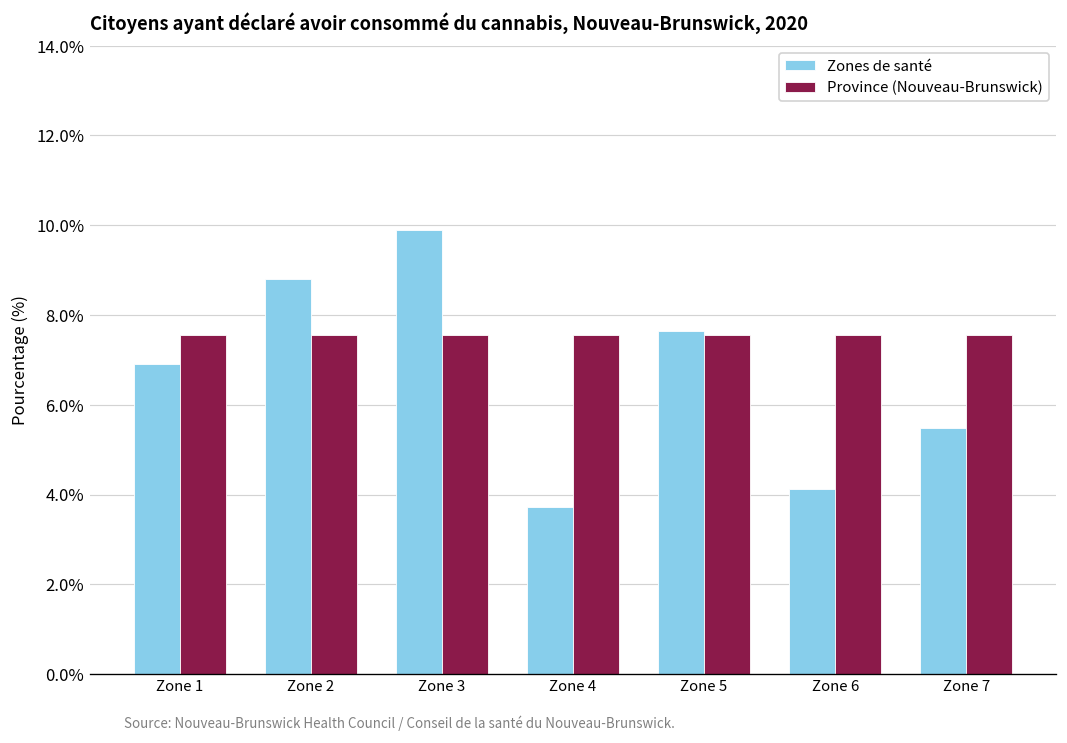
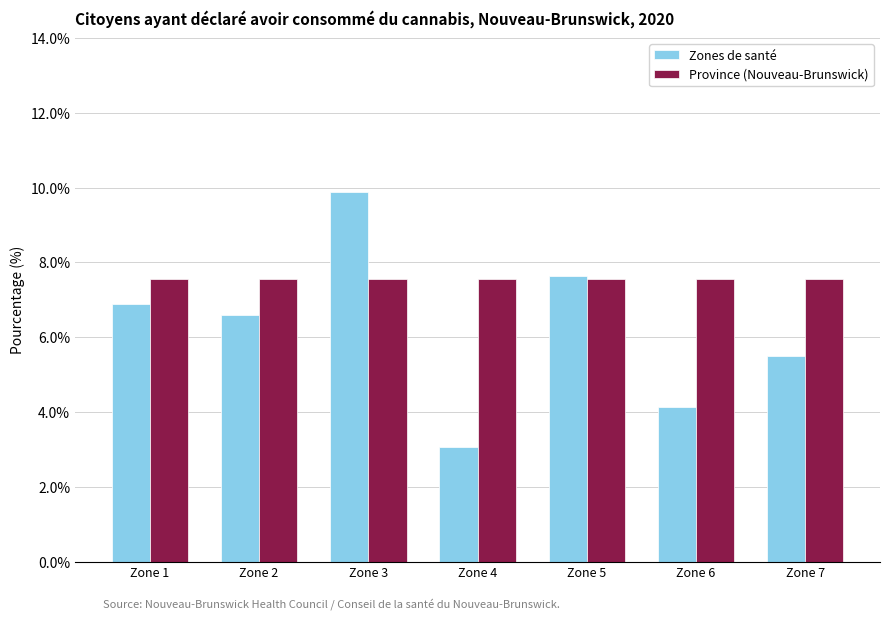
Zones de santé, Zone 2: 8.8% -> 6.6%
Zones de santé, Zone 4: 3.7% -> 3.1%
